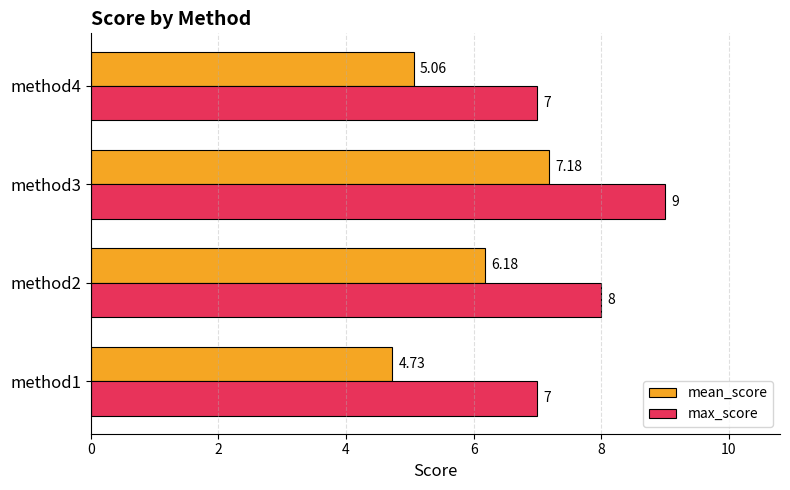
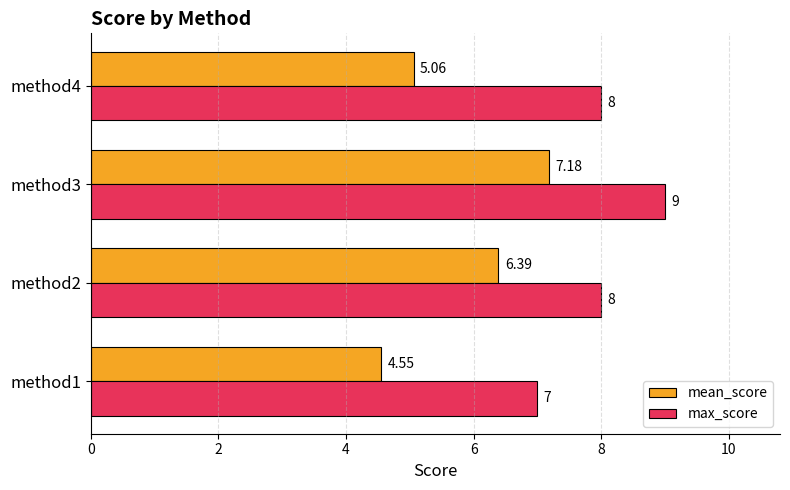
max_score, method4: 7 -> 8
mean_score, method2: 6.18 -> 6.39
mean_score, method1: 4.73 -> 4.55
